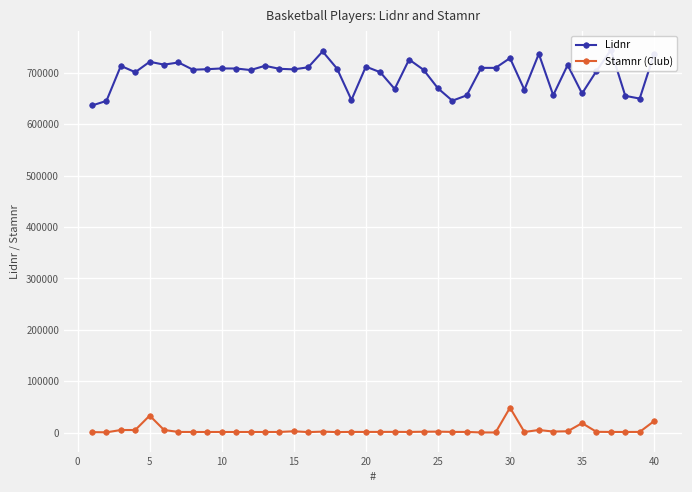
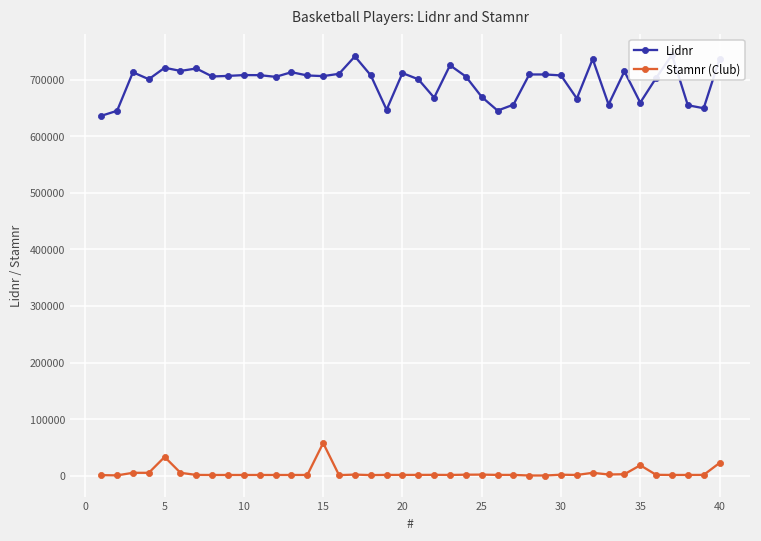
Stamnr (Club), 15: 0 -> 60000
Lidnr, 30: 730000 -> 710000
Stamnr (Club), 30: 50000 -> 0
